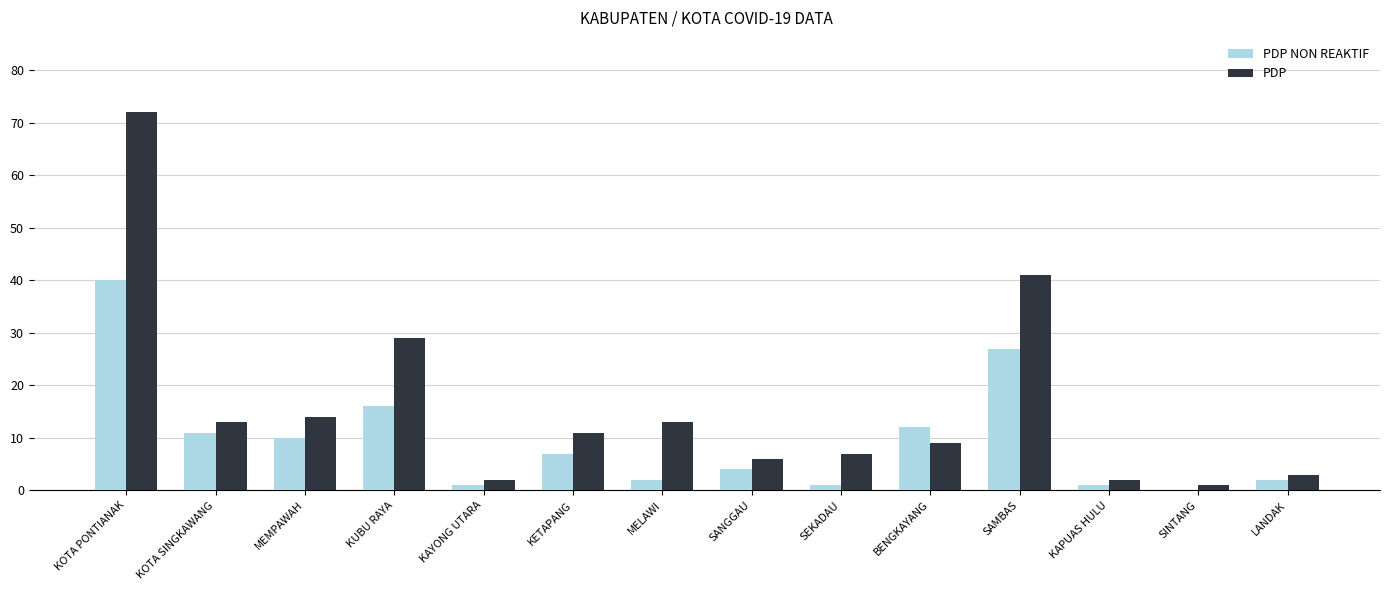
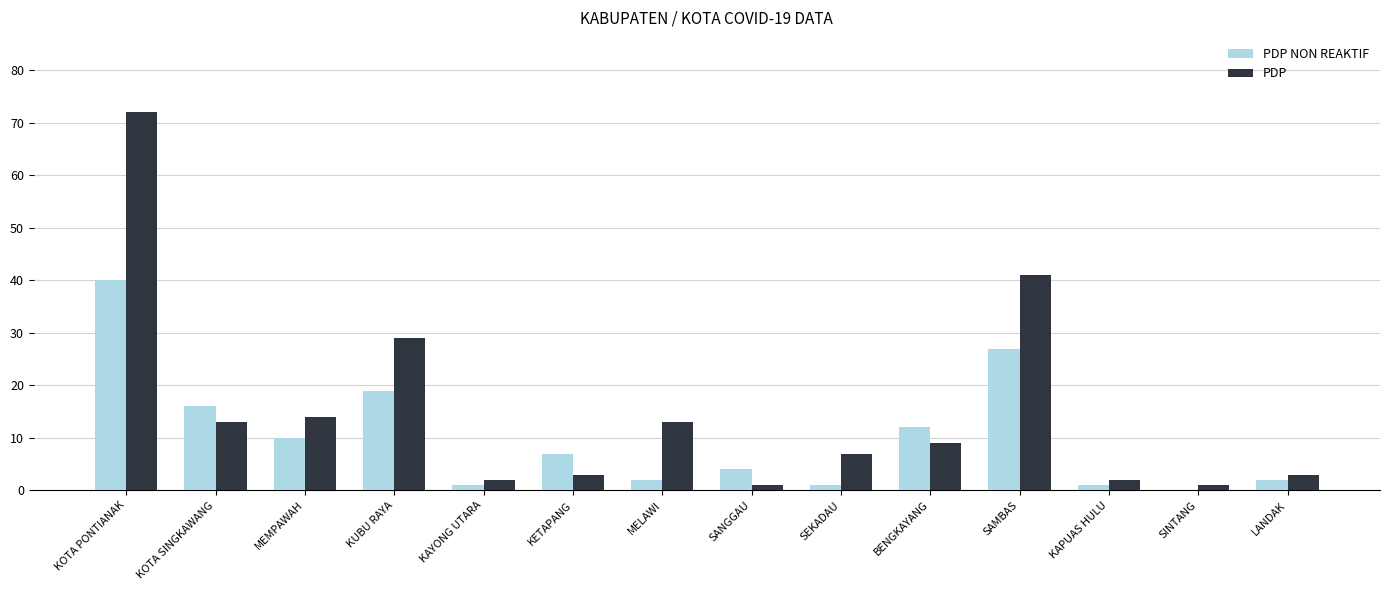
PDP NON REAKTIF, KOTA SINGKAWANG: 11 -> 16
PDP NON REAKTIF, KUBU RAYA: 16 -> 19
PDP, KETAPANG: 11 -> 3
PDP, SANGGAU: 6 -> 1
